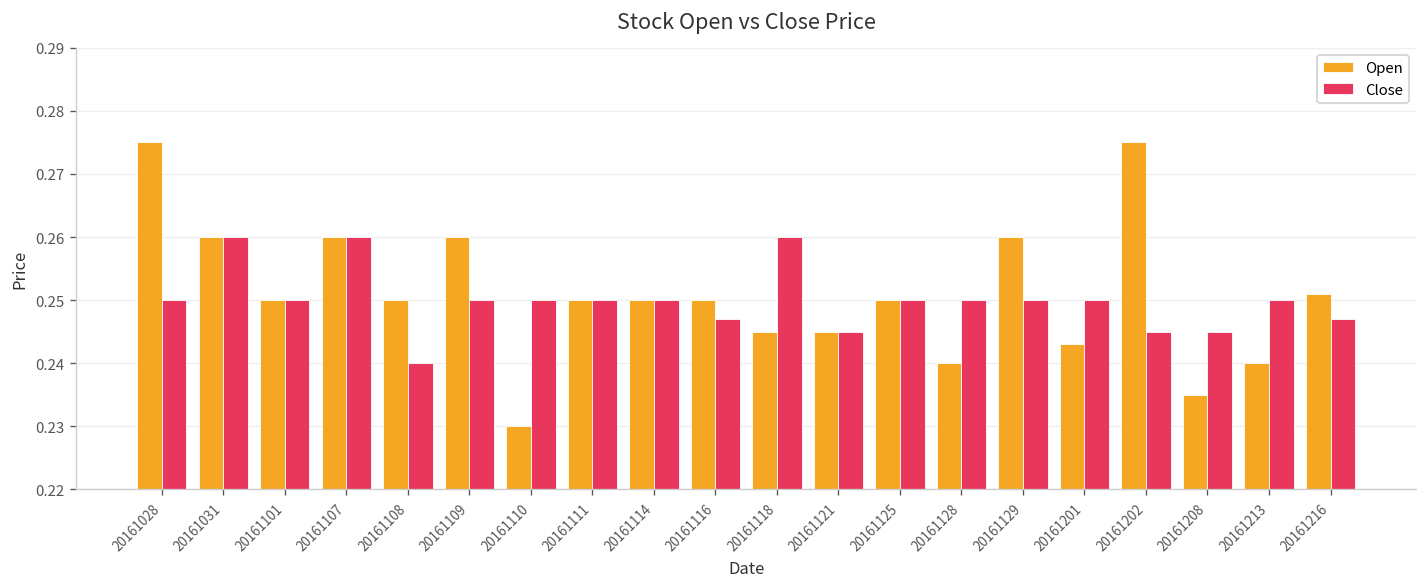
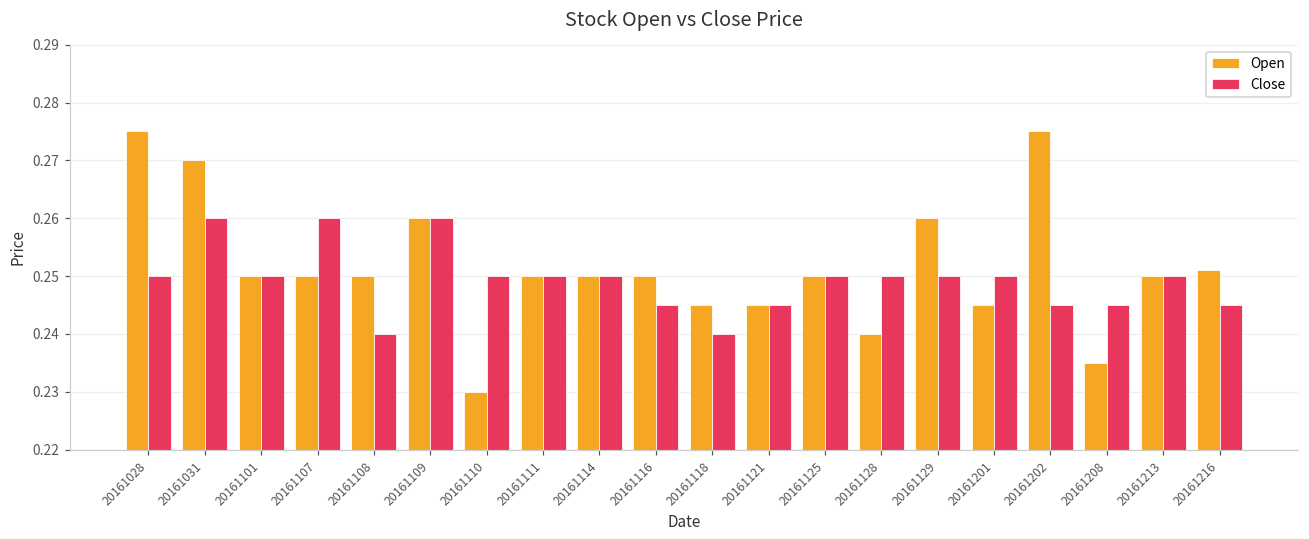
Open, 20161031: 0.26 -> 0.27
Open, 20161107: 0.26 -> 0.25
Close, 20161109: 0.25 -> 0.26
Close, 20161116: 0.247 -> 0.245
Close, 20161118: 0.26 -> 0.24
Open, 20161201: 0.243 -> 0.245
Open, 20161213: 0.24 -> 0.25
Close, 20161216: 0.247 -> 0.245
